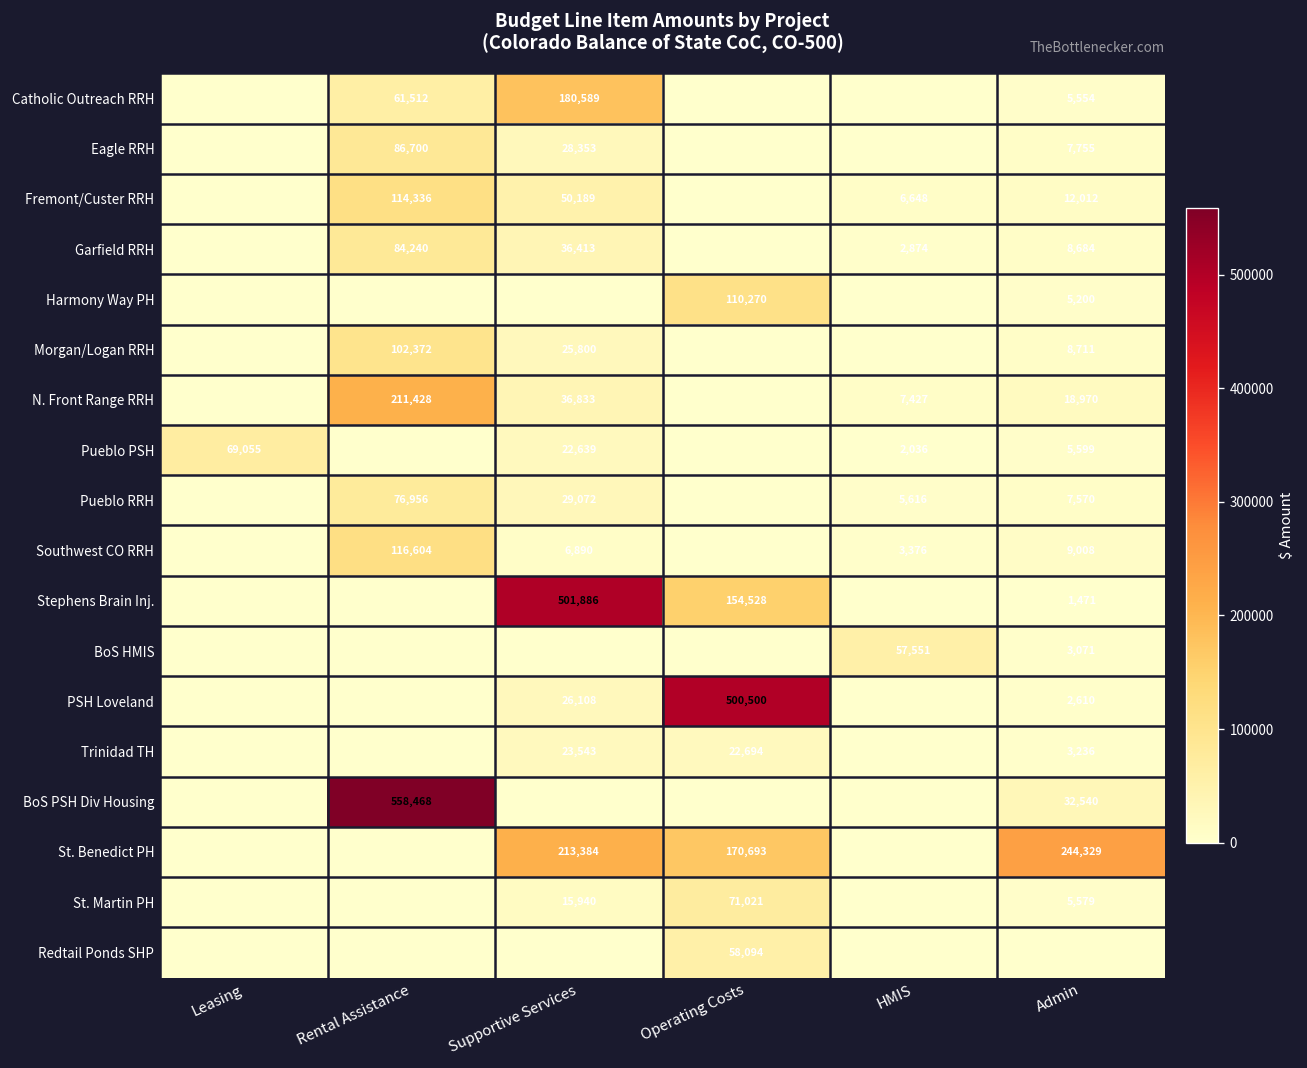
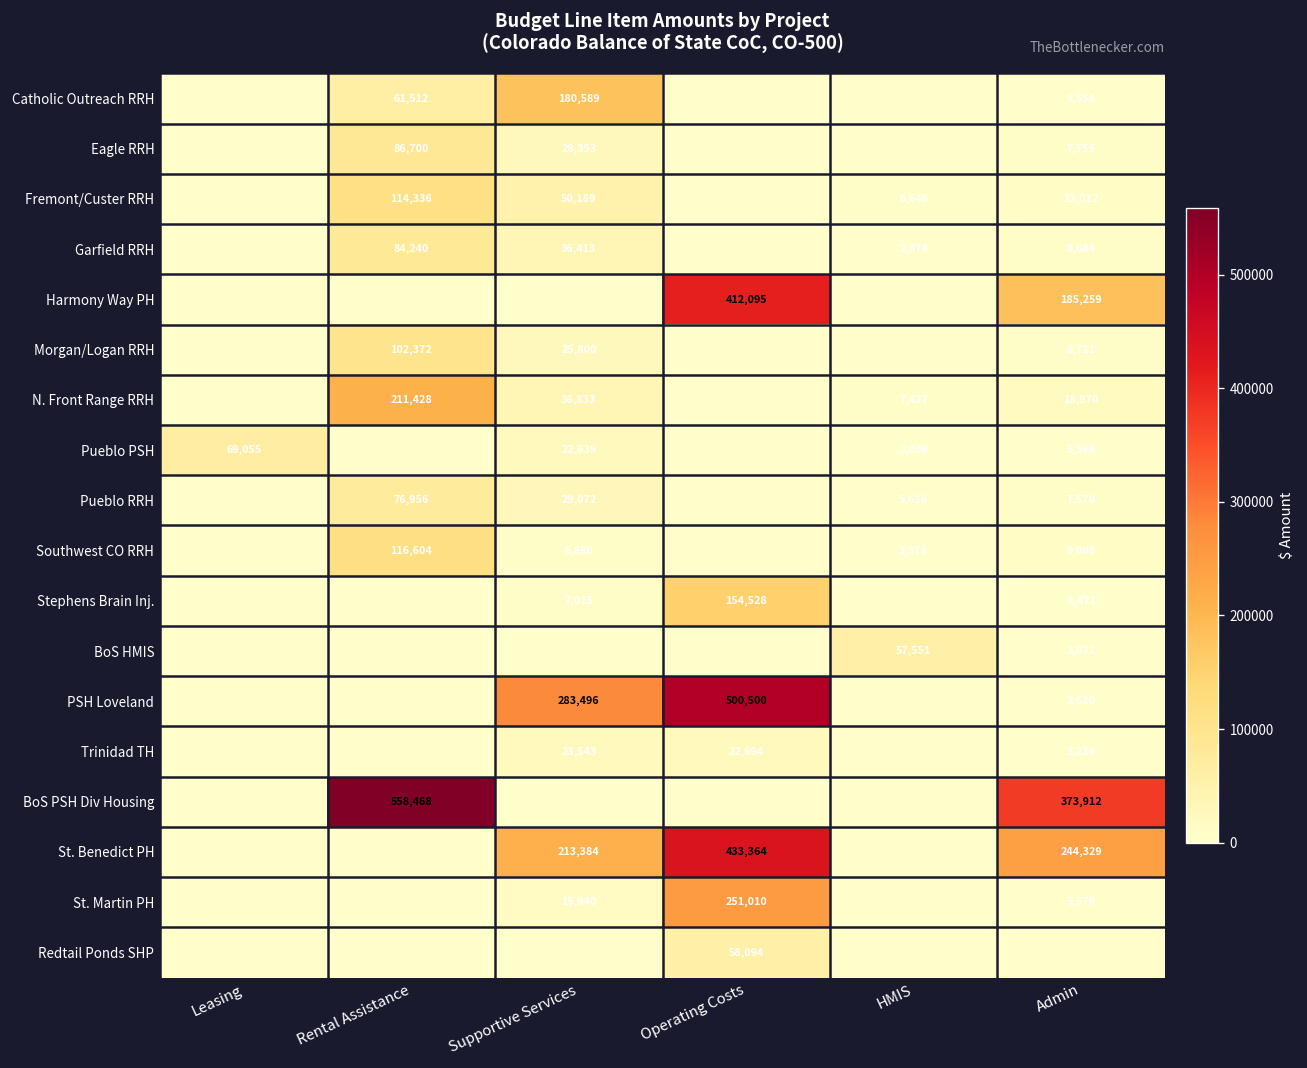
Harmony Way PH, Operating Costs: 110,270 -> 412,095
Harmony Way PH, Admin: 5,200 -> 185,259
Stephens Brain Inj., Supportive Services: 501,886 -> 7,015
PSH Loveland, Supportive Services: 26,108 -> 283,496
BoS PSH Div Housing, Admin: 32,540 -> 373,912
St. Benedict PH, Operating Costs: 170,693 -> 433,364
St. Martin PH, Operating Costs: 71,021 -> 251,010
